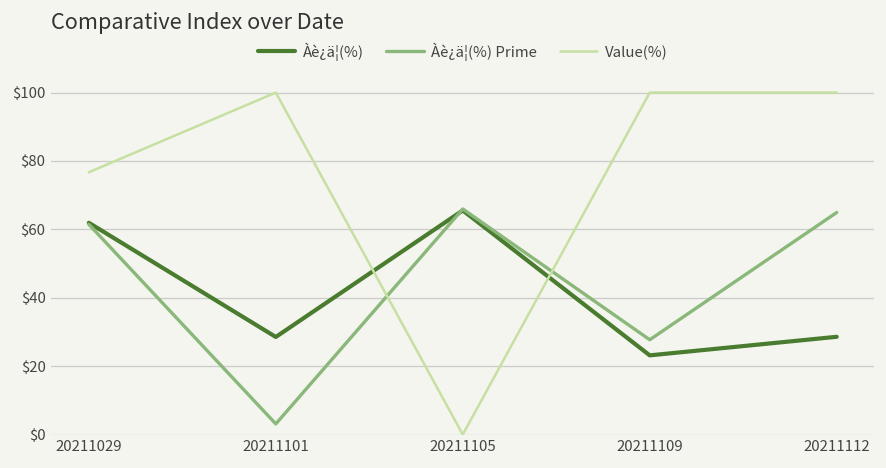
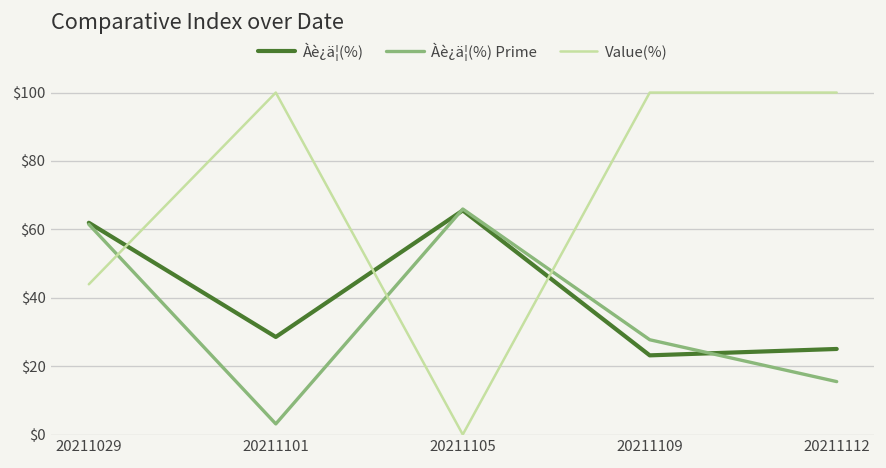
Value(%), 20211029: $77 -> $44
Àè¿ä¦(%), 20211112: $29 -> $25
Àè¿ä¦(%) Prime, 20211112: $65 -> $15
